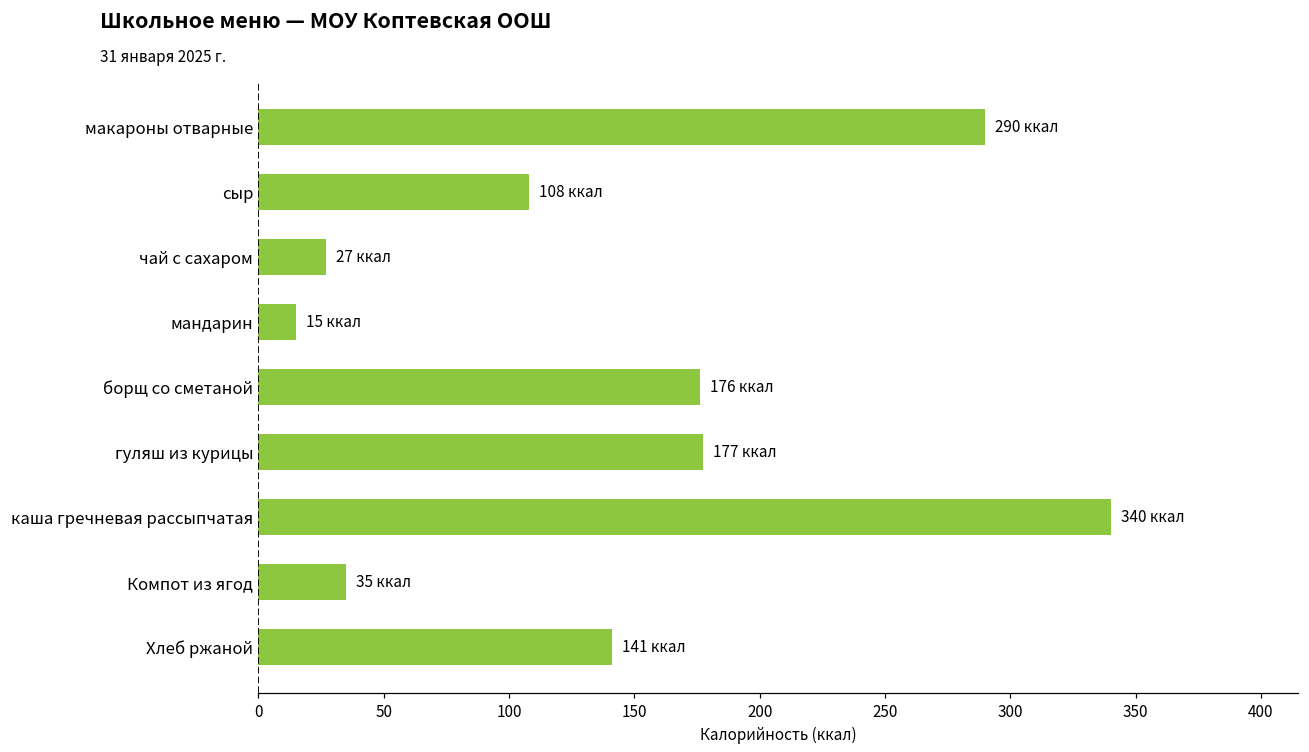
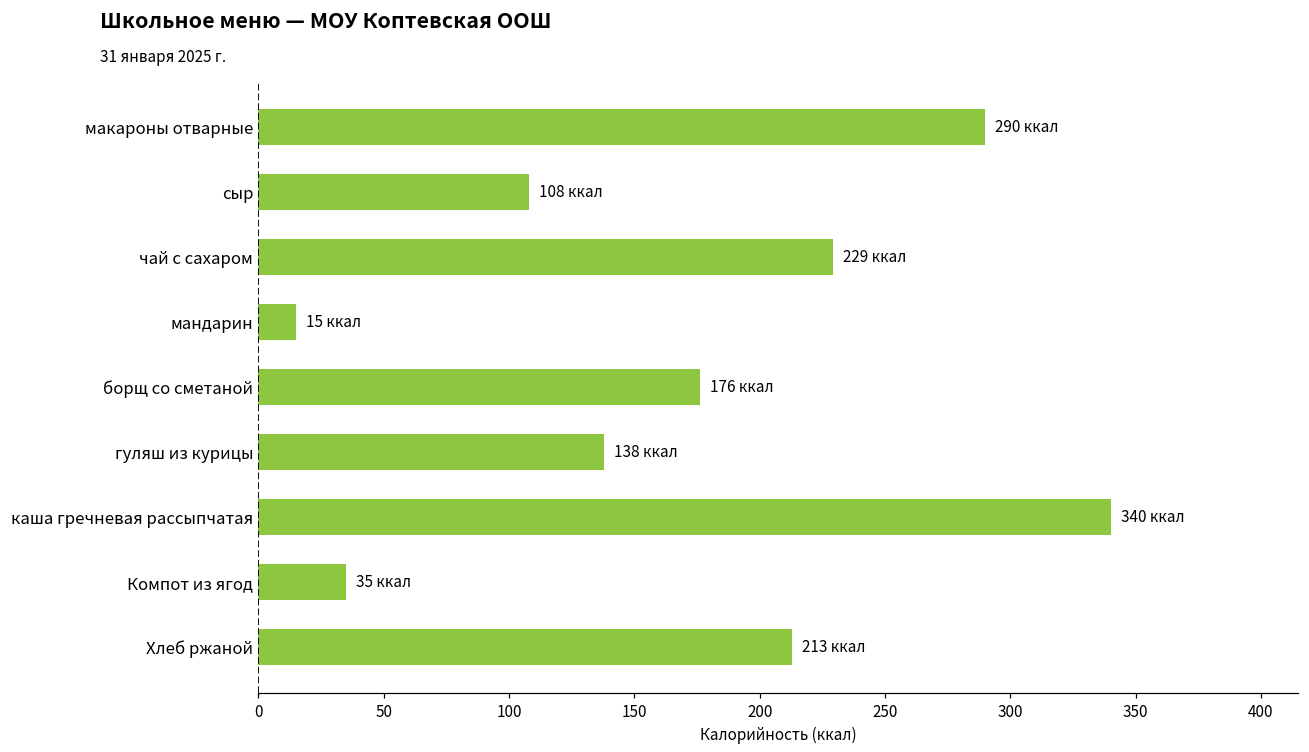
чай с сахаром: 27 -> 229
гуляш из курицы: 177 -> 138
Хлеб ржаной: 141 -> 213
